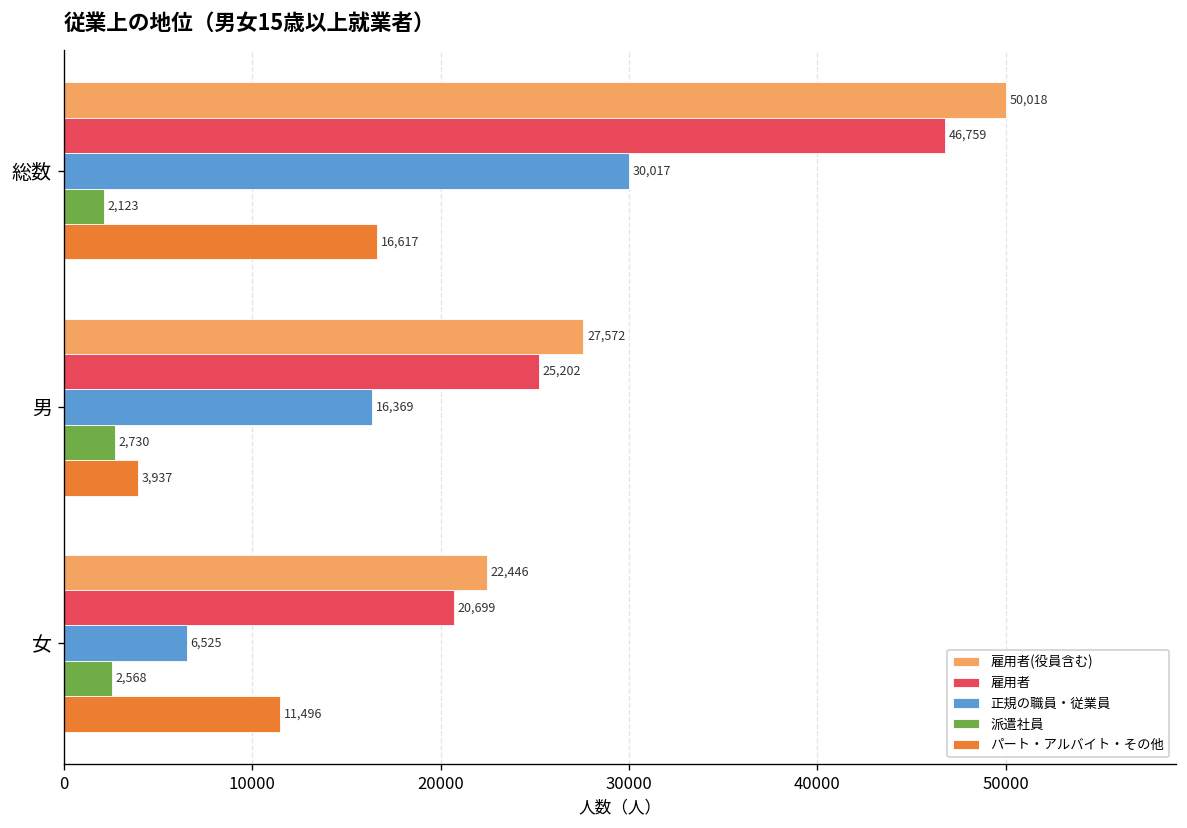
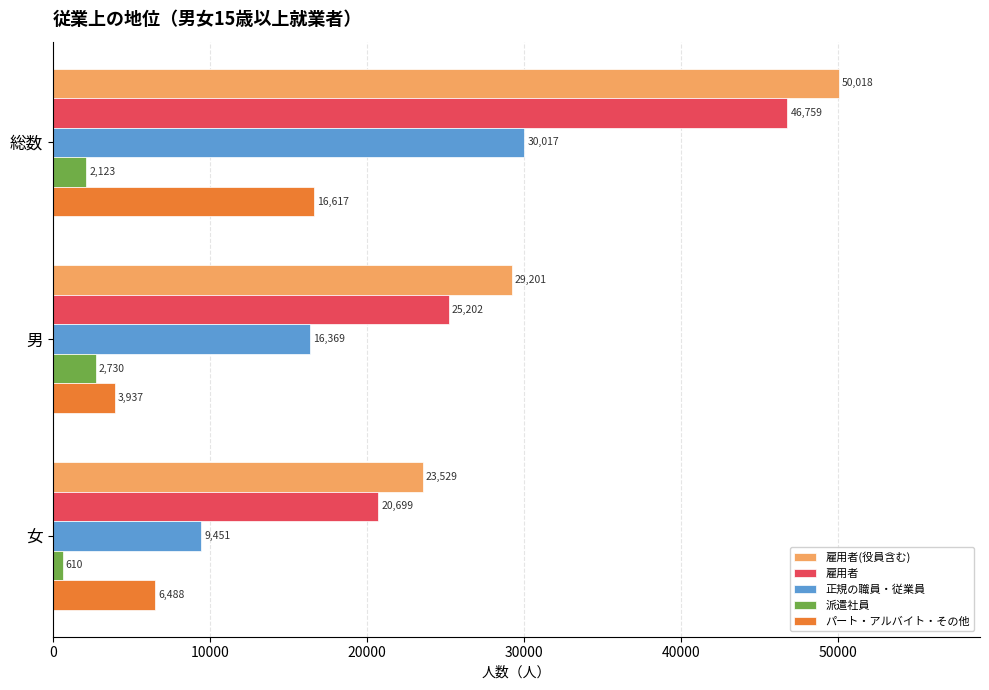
雇用者(役員含む), 男: 27,572 -> 29,201
雇用者(役員含む), 女: 22,446 -> 23,529
正規の職員・従業員, 女: 6,525 -> 9,451
派遣社員, 女: 2,568 -> 610
パート・アルバイト・その他, 女: 11,496 -> 6,488
